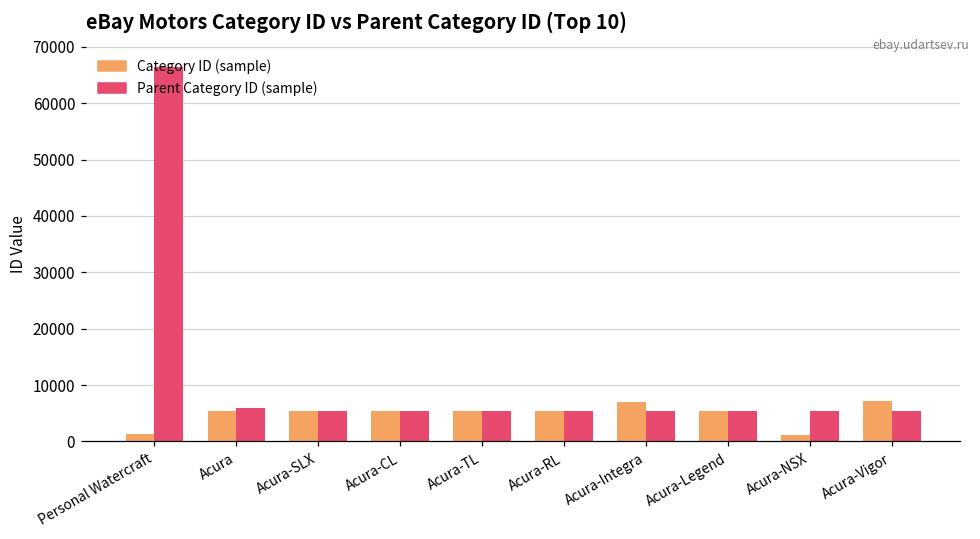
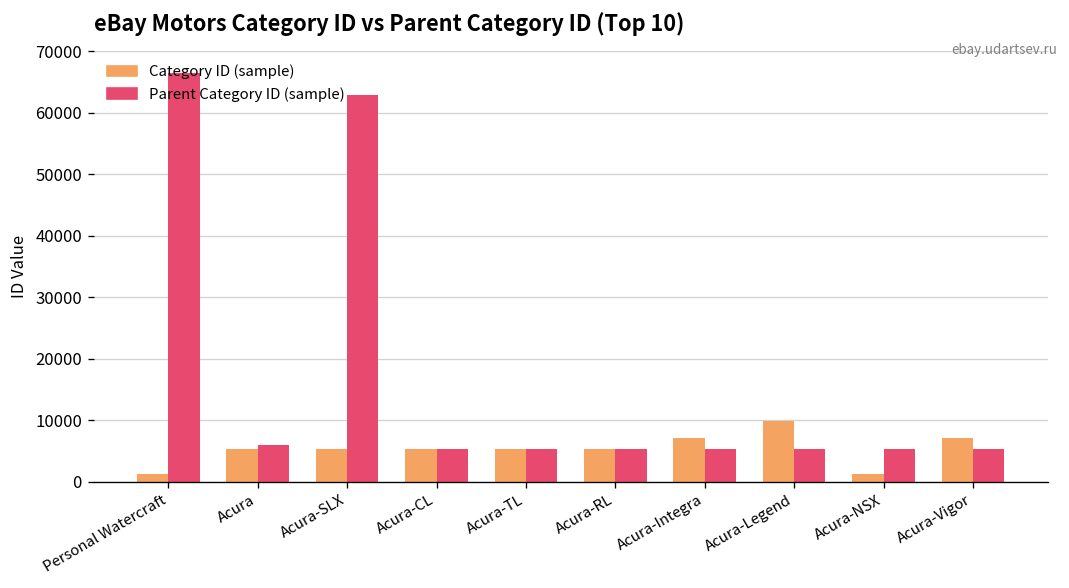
Parent Category ID (sample), Acura-SLX: 5000 -> 63000
Category ID (sample), Acura-Legend: 5000 -> 10000
